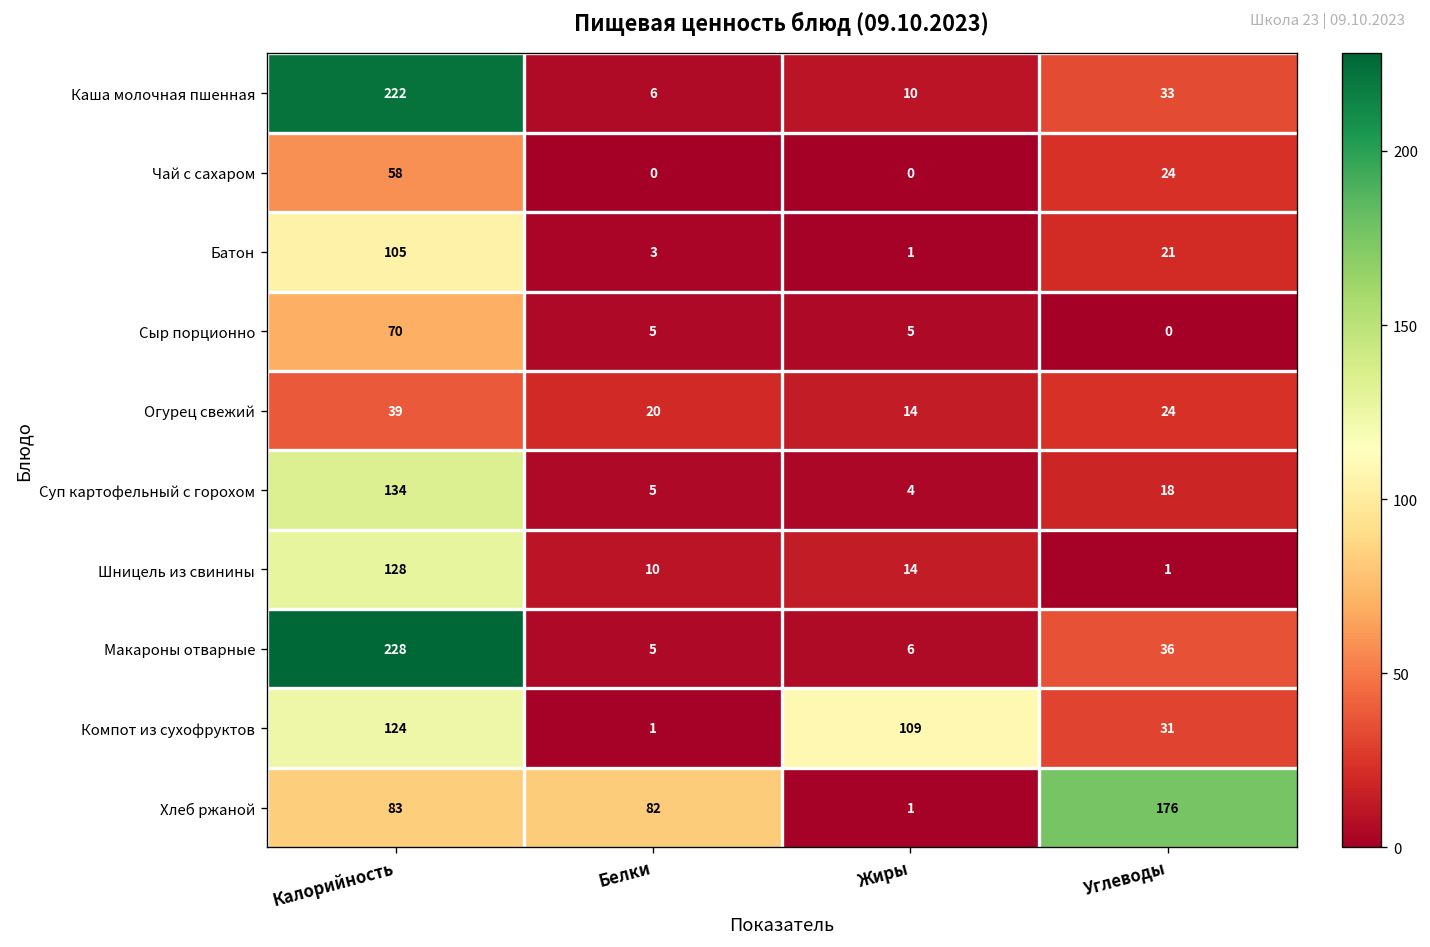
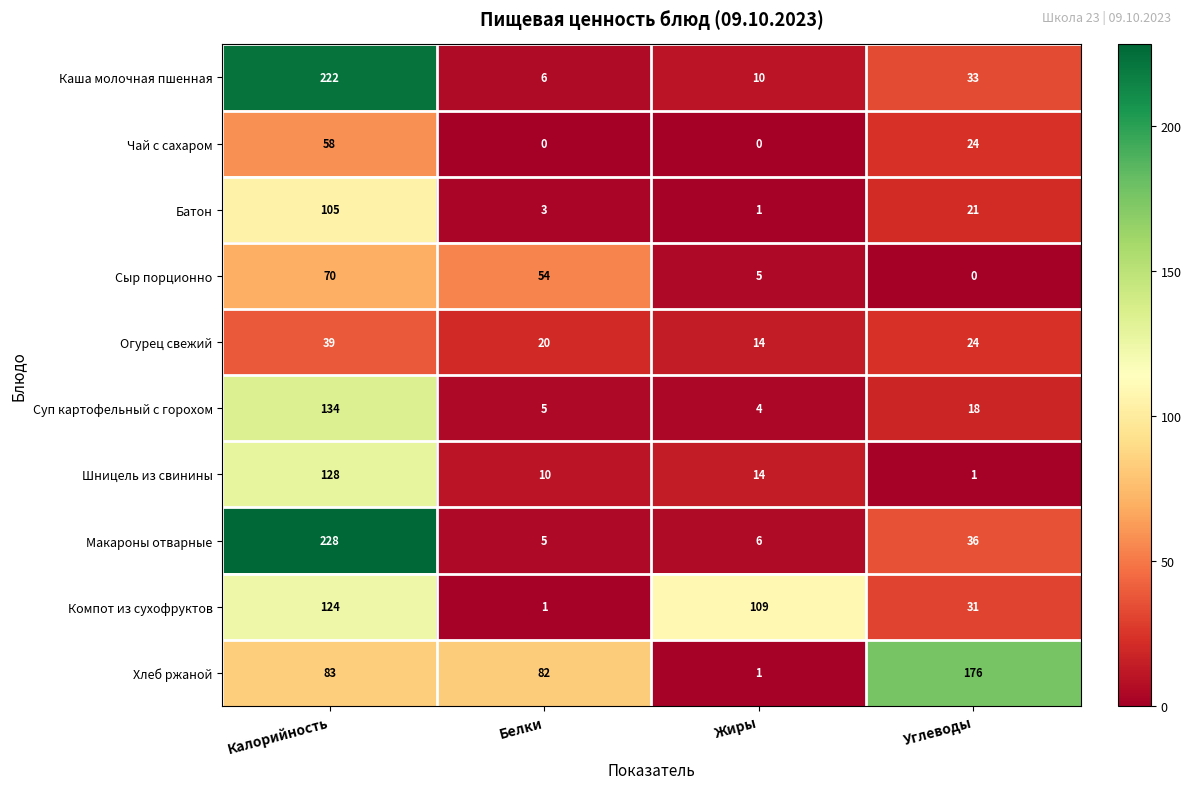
Сыр порционно, Белки: 5 -> 54
